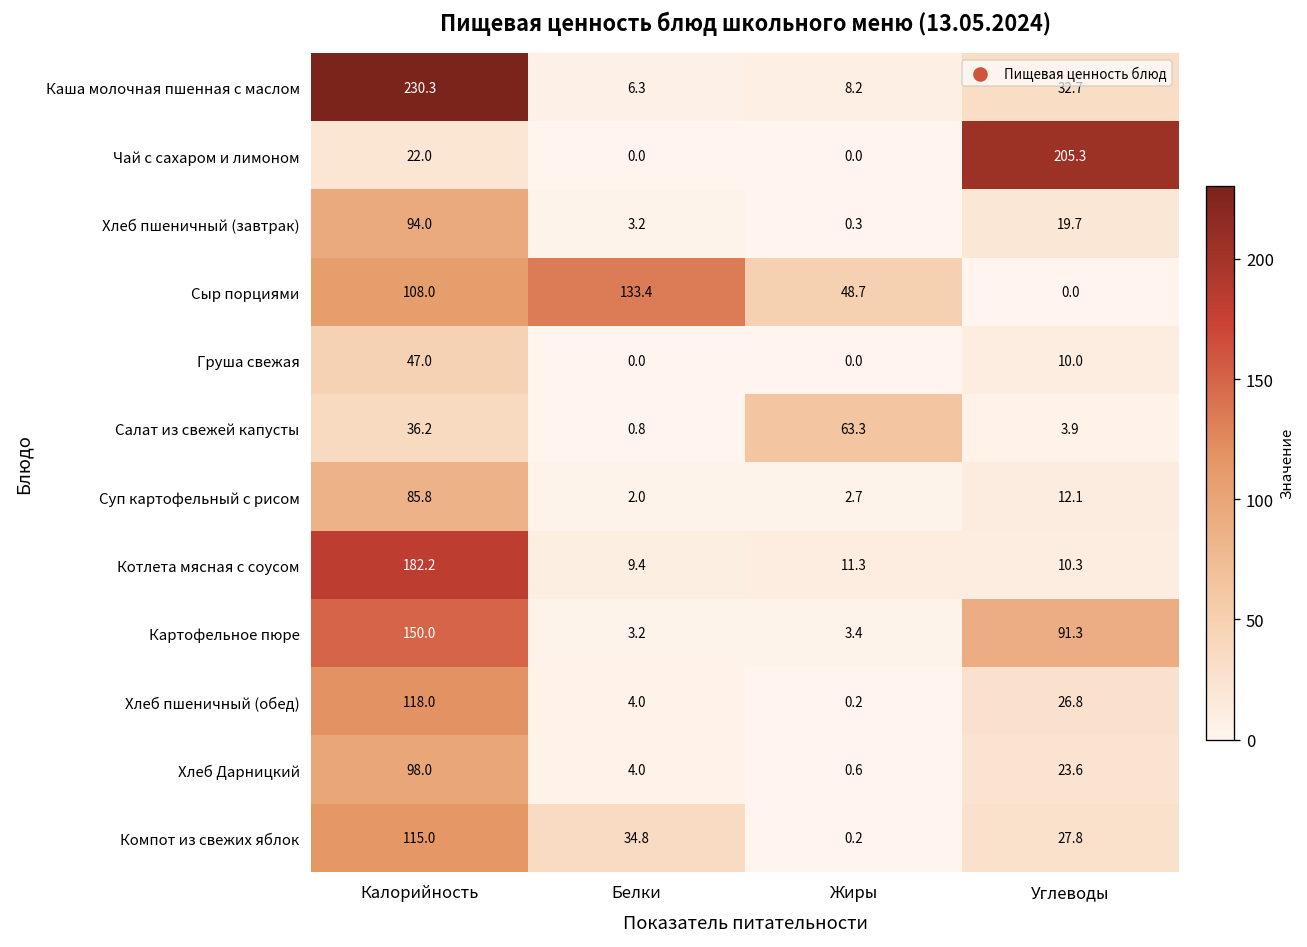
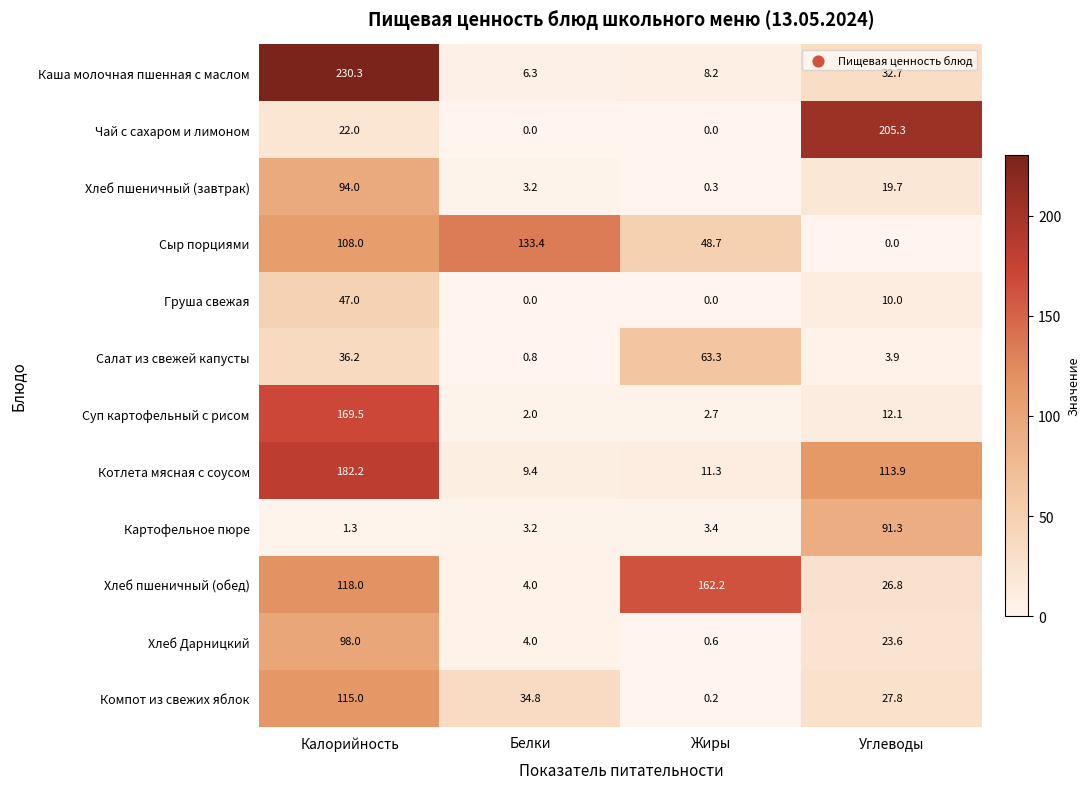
Суп картофельный с рисом, Калорийность: 85.8 -> 169.5
Котлета мясная с соусом, Углеводы: 10.3 -> 113.9
Картофельное пюре, Калорийность: 150.0 -> 1.3
Хлеб пшеничный (обед), Жиры: 0.2 -> 162.2
